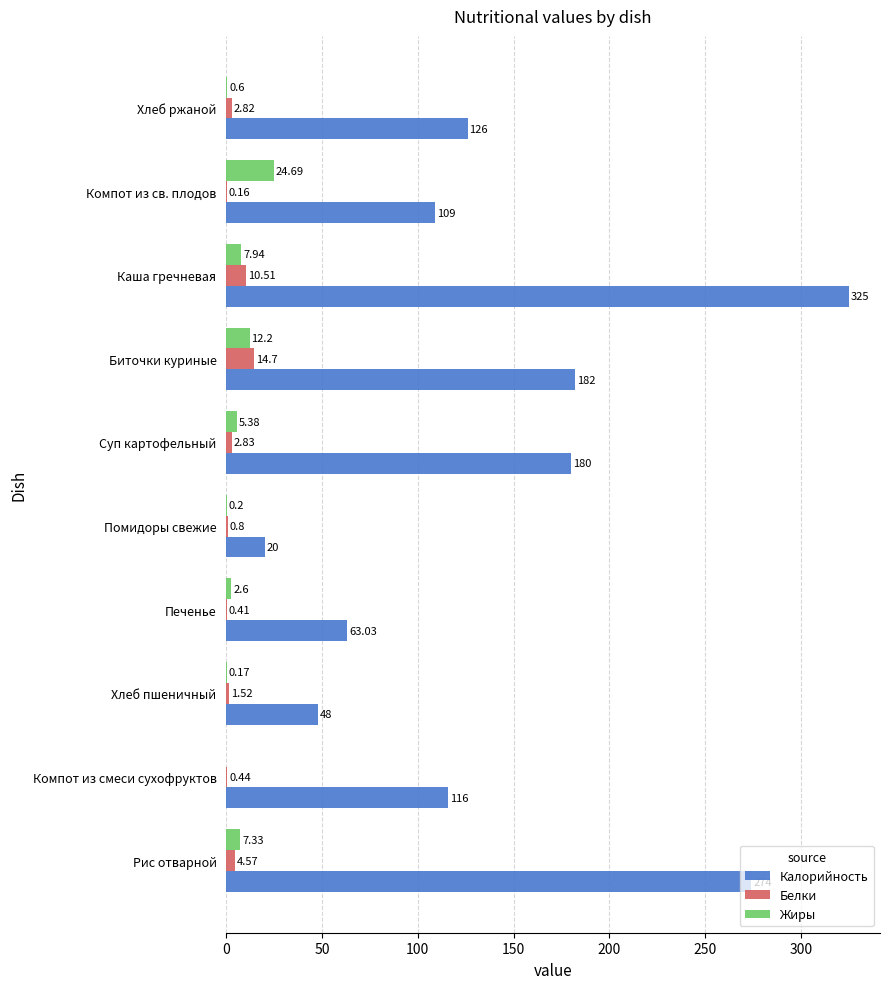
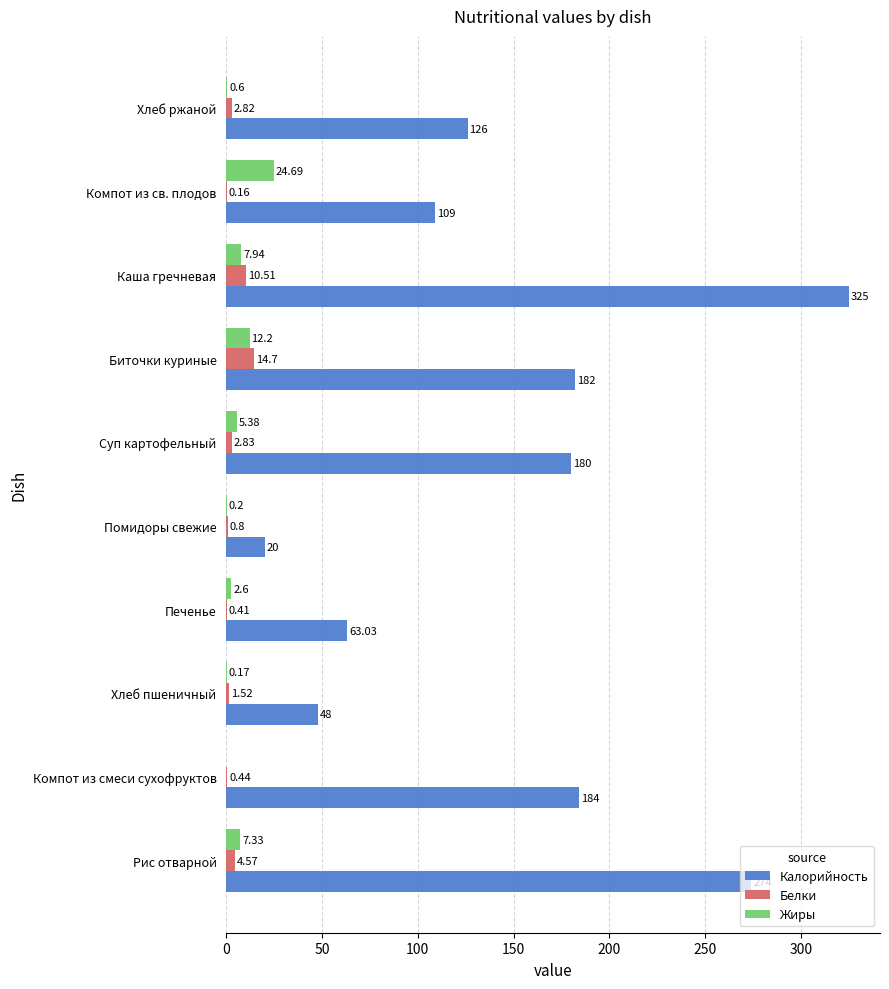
Калорийность, Компот из смеси сухофруктов: 116 -> 184
